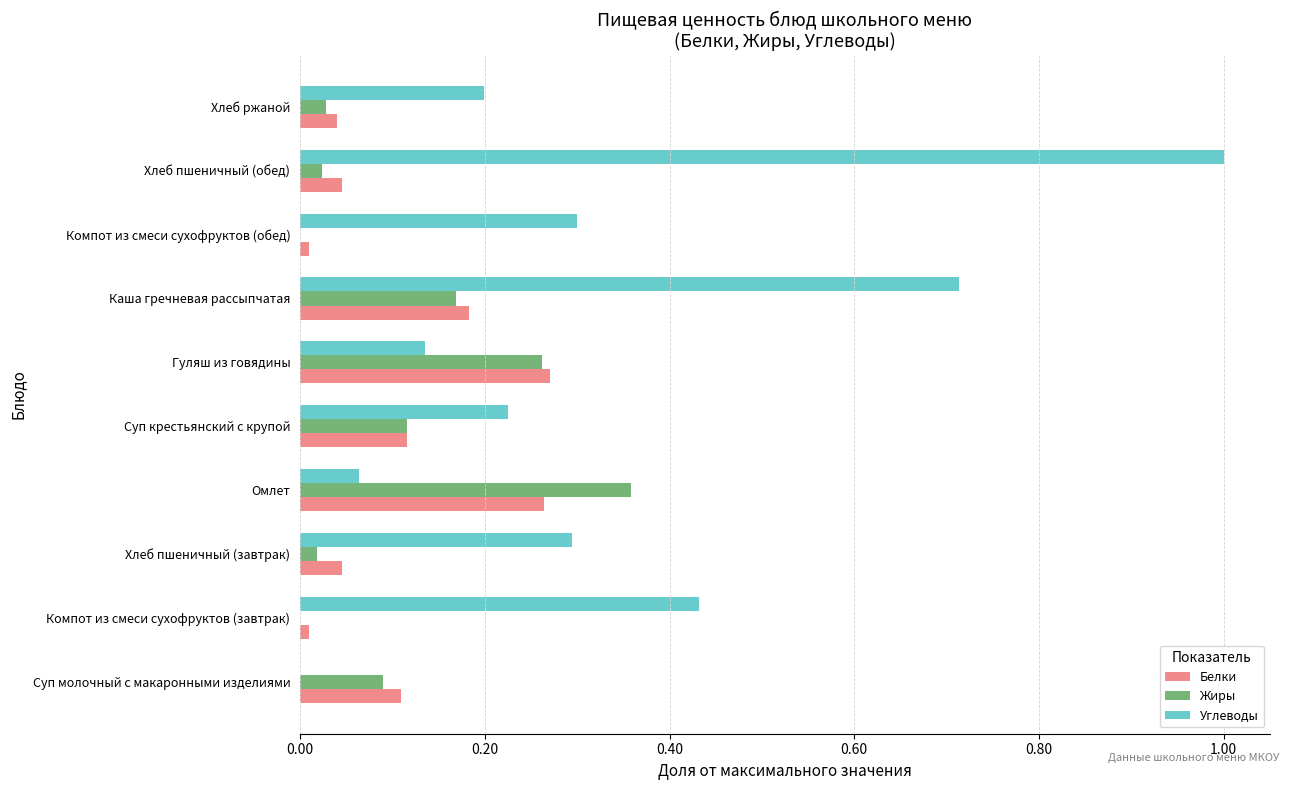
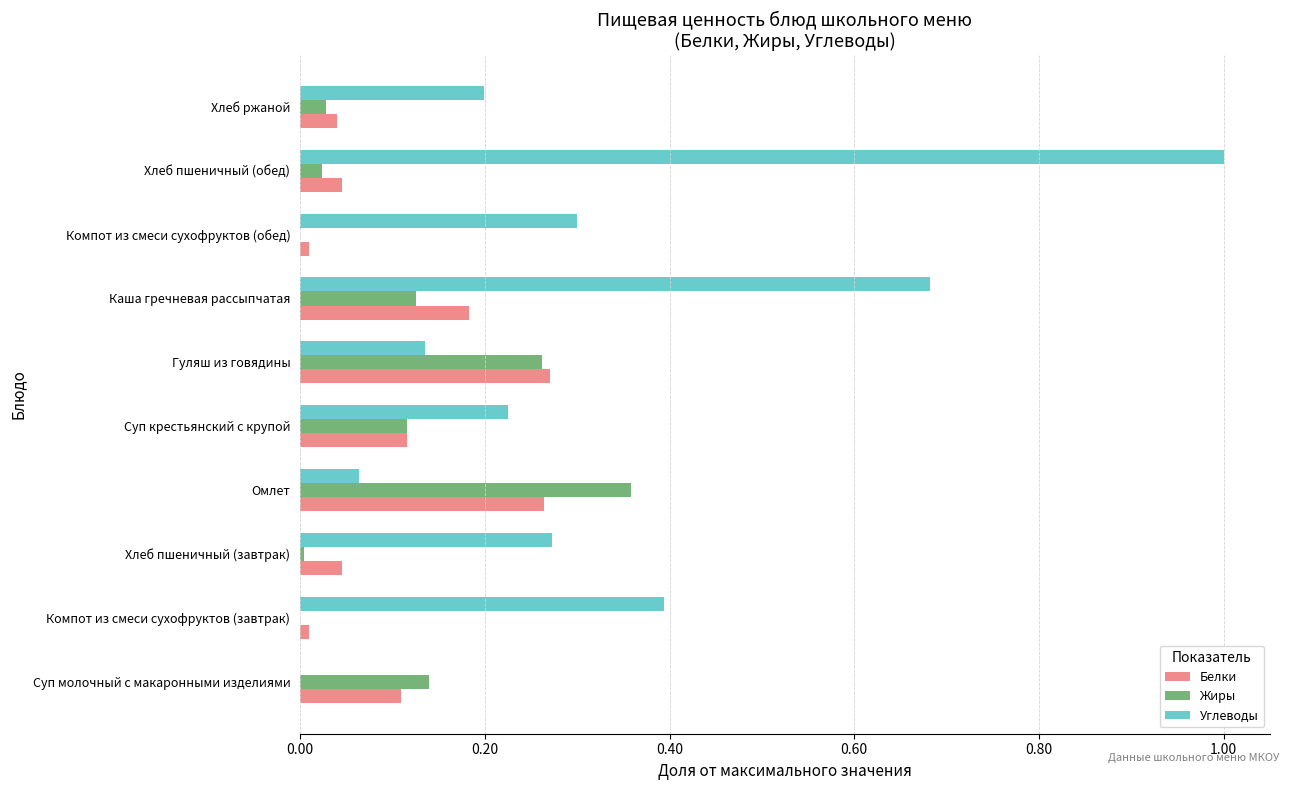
Углеводы, Каша гречневая рассыпчатая: 0.71 -> 0.68
Жиры, Каша гречневая рассыпчатая: 0.17 -> 0.13
Углеводы, Хлеб пшеничный (завтрак): 0.29 -> 0.27
Жиры, Хлеб пшеничный (завтрак): 0.02 -> 0.00
Углеводы, Компот из смеси сухофруктов (завтрак): 0.43 -> 0.39
Жиры, Суп молочный с макаронными изделиями: 0.09 -> 0.14
